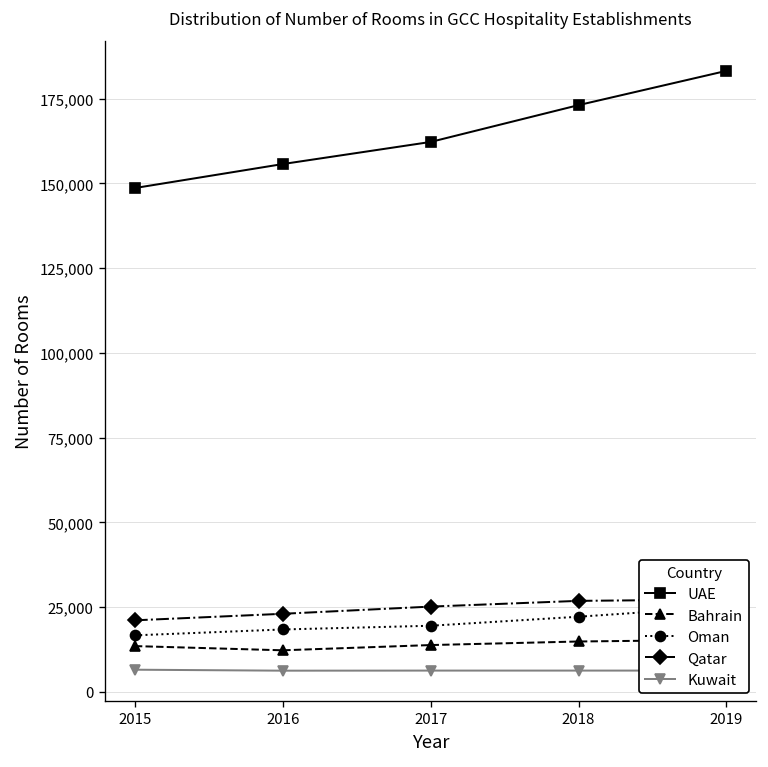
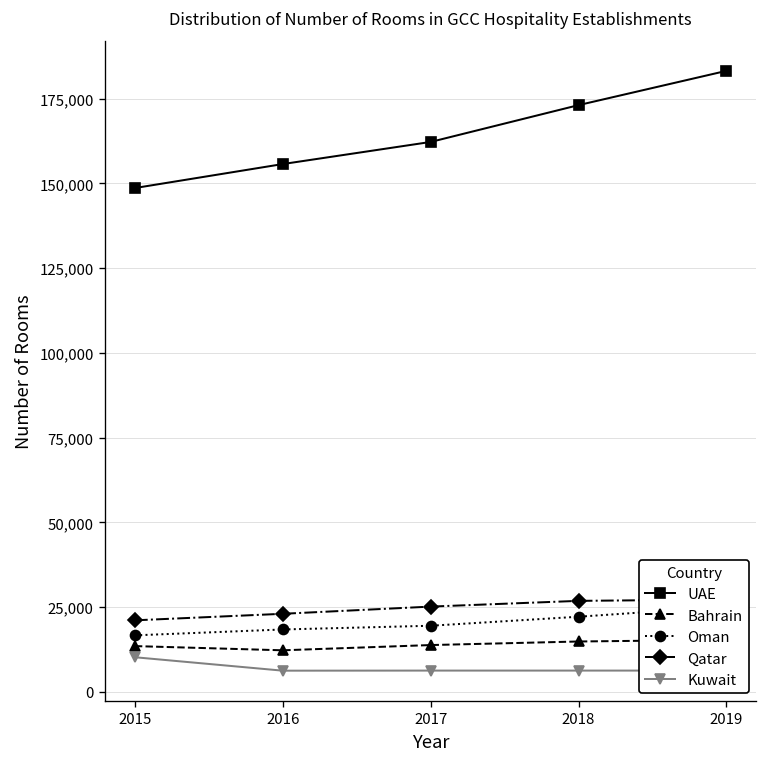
Kuwait, 2015: 7,000 -> 10,000
